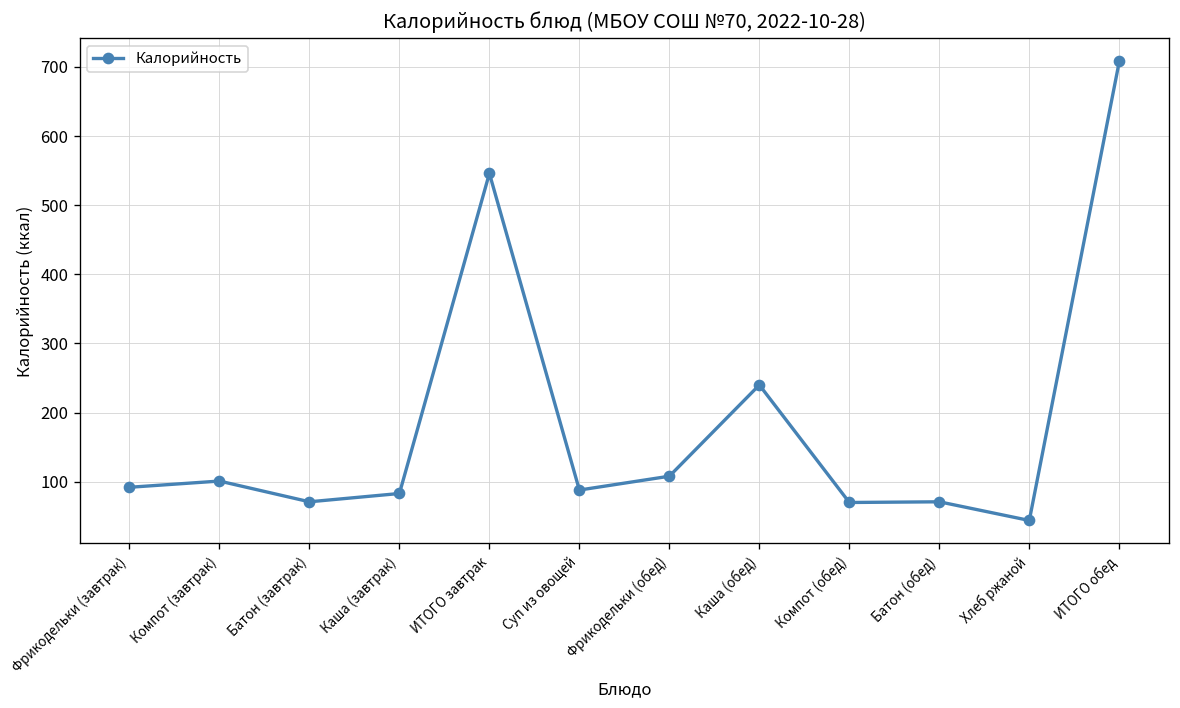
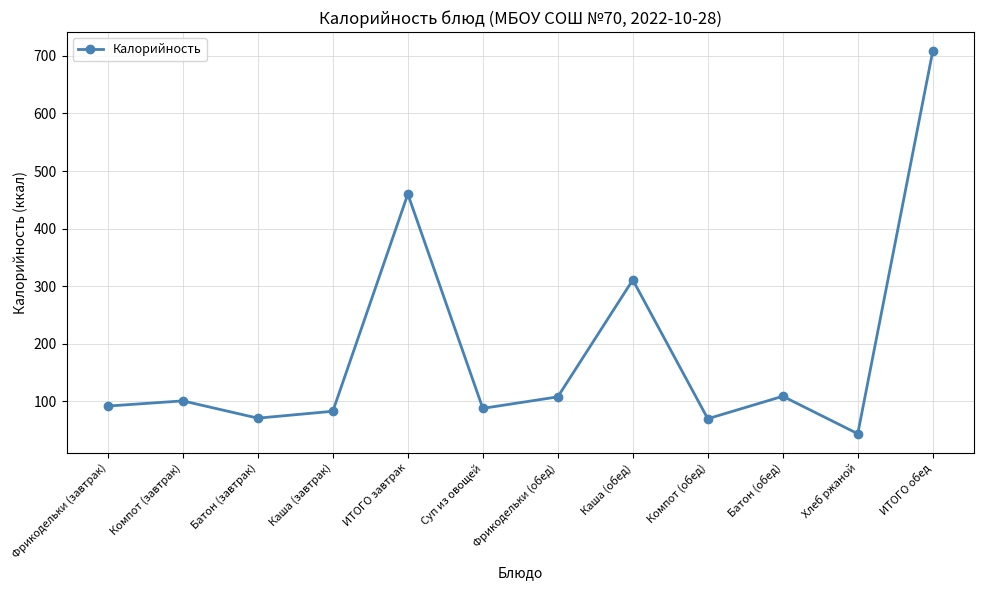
ИТОГО завтрак: 550 -> 460
Каша (обед): 240 -> 310
Батон (обед): 70 -> 110
